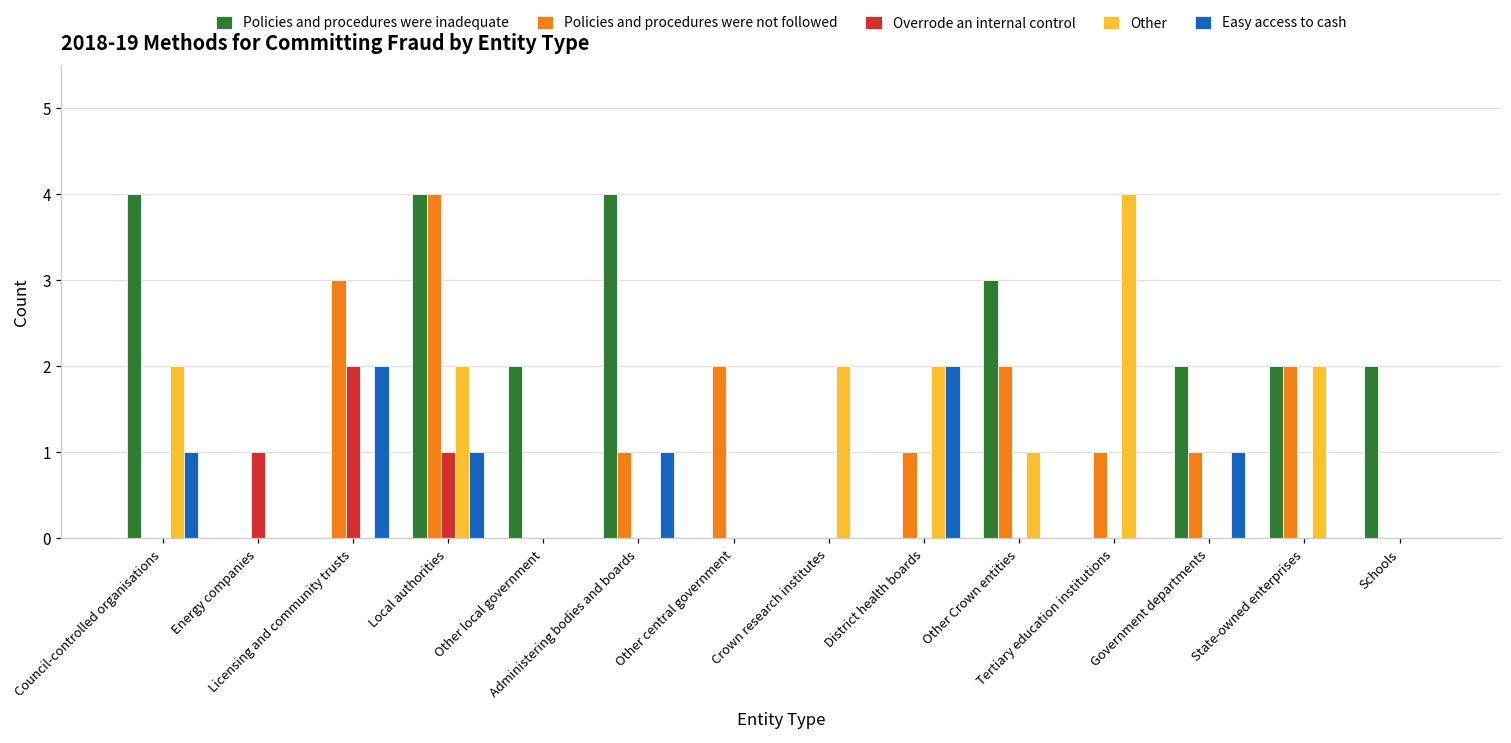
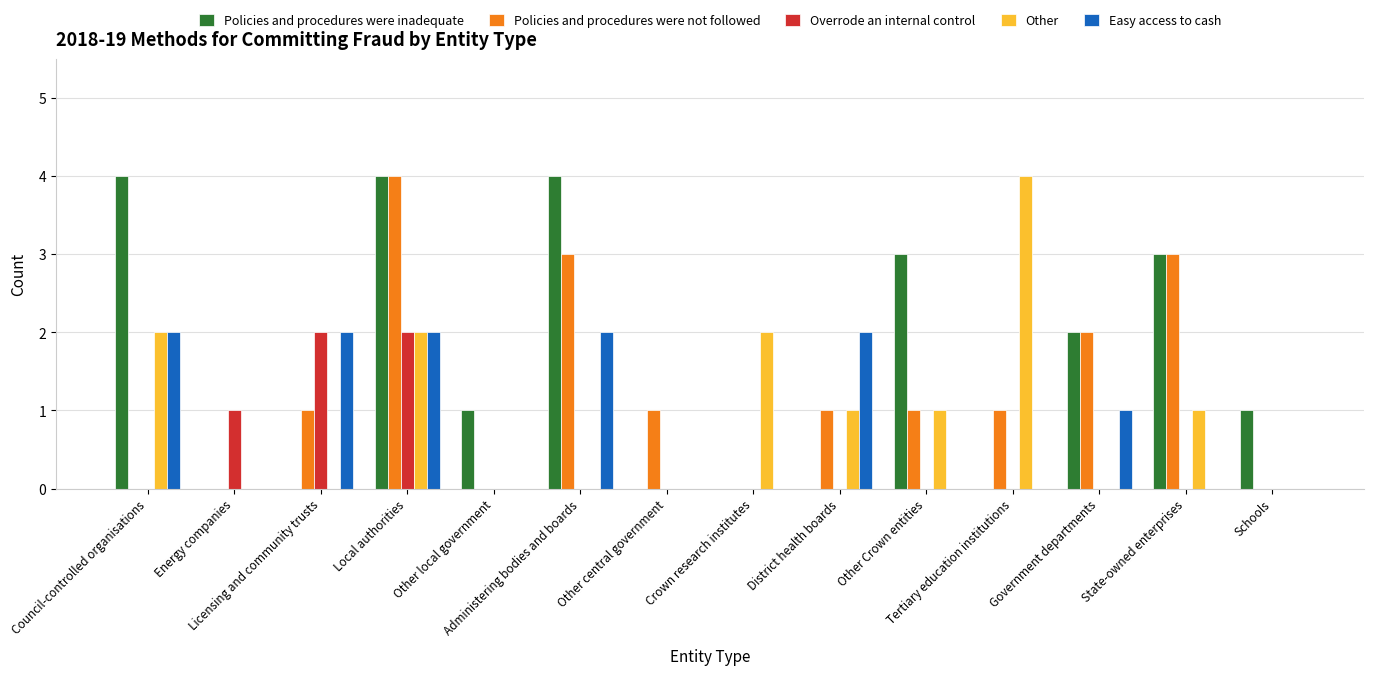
Easy access to cash, Council-controlled organisations: 1 -> 2
Policies and procedures were not followed, Licensing and community trusts: 3 -> 1
Overrode an internal control, Local authorities: 1 -> 2
Easy access to cash, Local authorities: 1 -> 2
Policies and procedures were inadequate, Other local government: 2 -> 1
Policies and procedures were not followed, Administering bodies and boards: 1 -> 3
Easy access to cash, Administering bodies and boards: 1 -> 2
Policies and procedures were not followed, Other central government: 2 -> 1
Other, District health boards: 2 -> 1
Policies and procedures were not followed, Other Crown entities: 2 -> 1
Policies and procedures were not followed, Government departments: 1 -> 2
Policies and procedures were inadequate, State-owned enterprises: 2 -> 3
Policies and procedures were not followed, State-owned enterprises: 2 -> 3
Other, State-owned enterprises: 2 -> 1
Policies and procedures were inadequate, Schools: 2 -> 1
